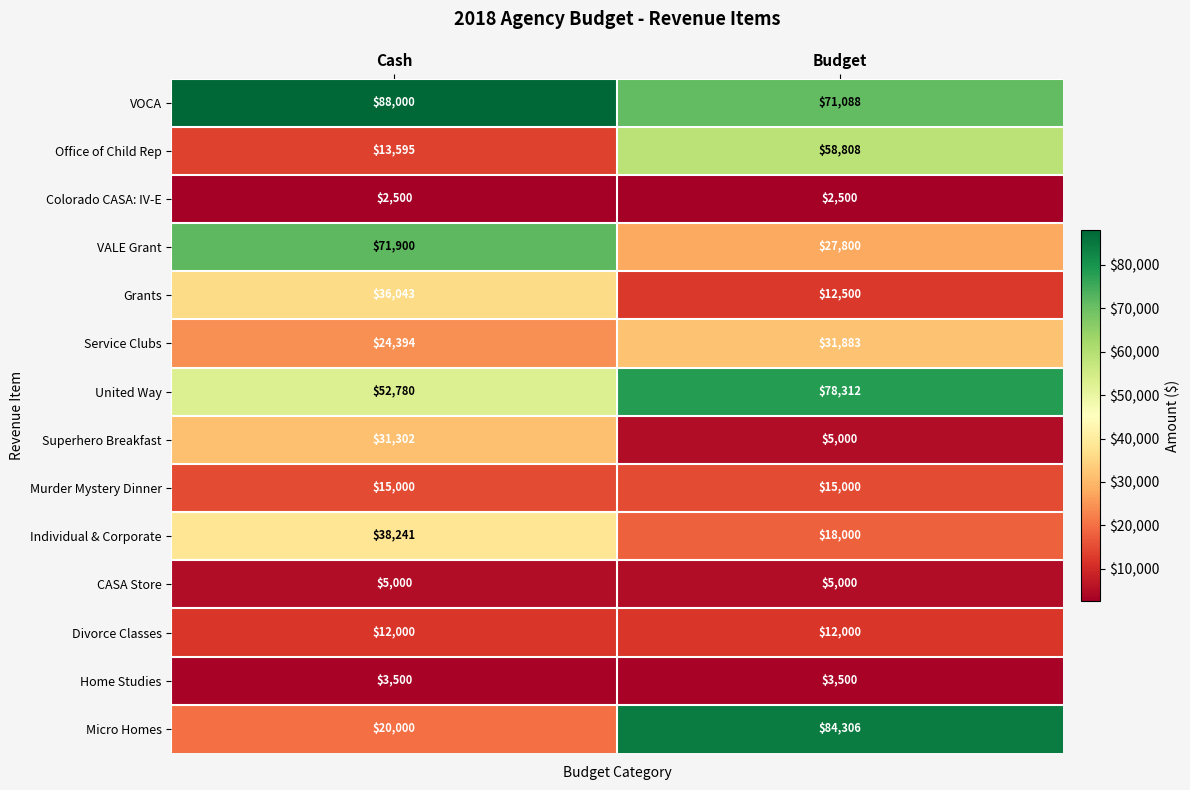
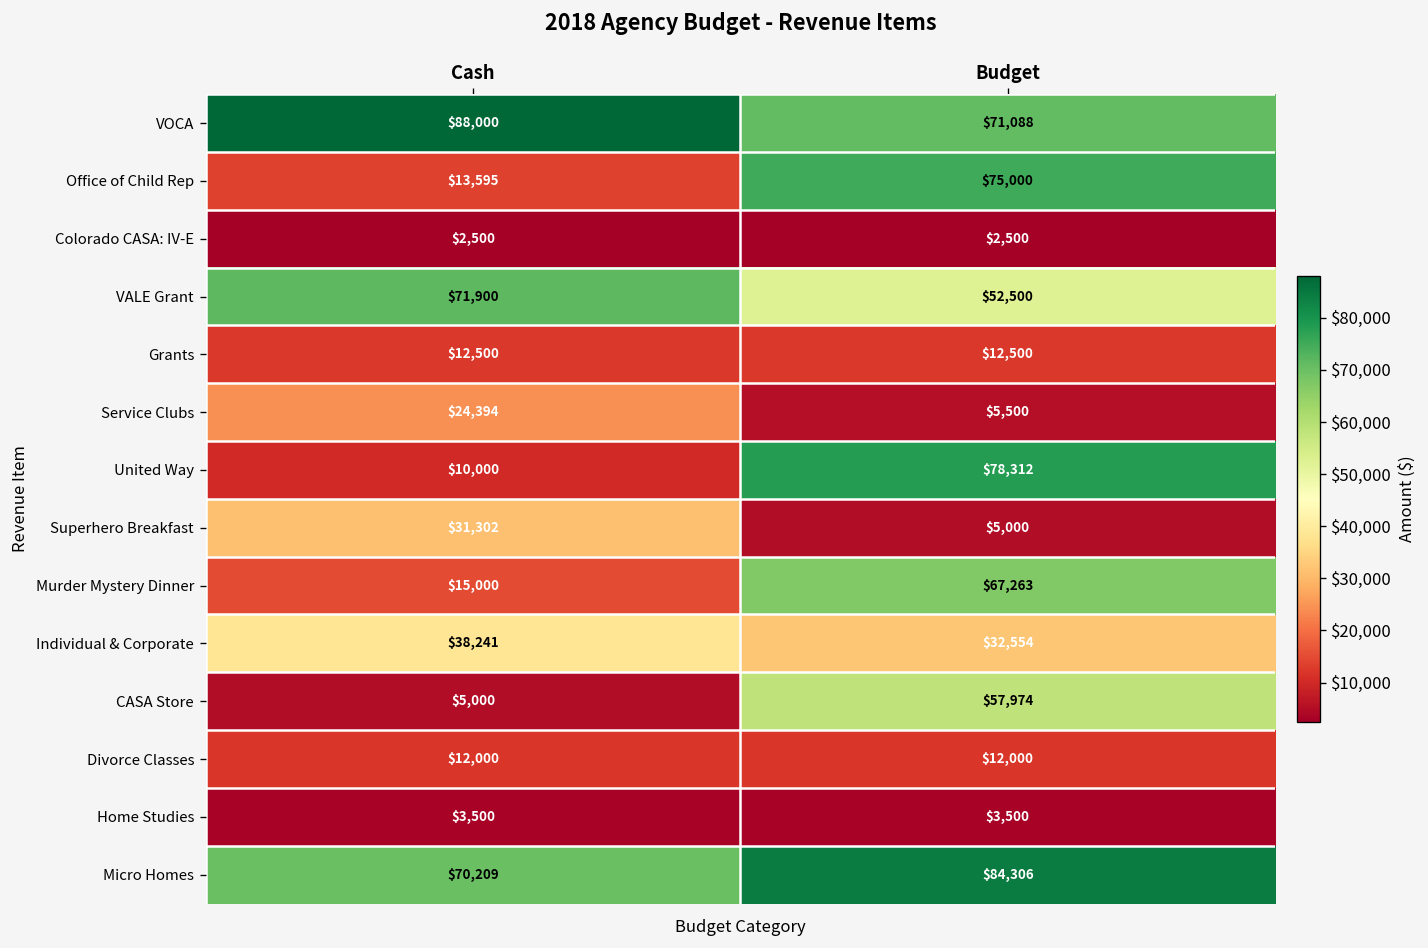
Office of Child Rep, Budget: $58,808 -> $75,000
VALE Grant, Budget: $27,800 -> $52,500
Grants, Cash: $36,043 -> $12,500
Service Clubs, Budget: $31,883 -> $5,500
United Way, Cash: $52,780 -> $10,000
Murder Mystery Dinner, Budget: $15,000 -> $67,263
Individual & Corporate, Budget: $18,000 -> $32,554
CASA Store, Budget: $5,000 -> $57,974
Micro Homes, Cash: $20,000 -> $70,209
